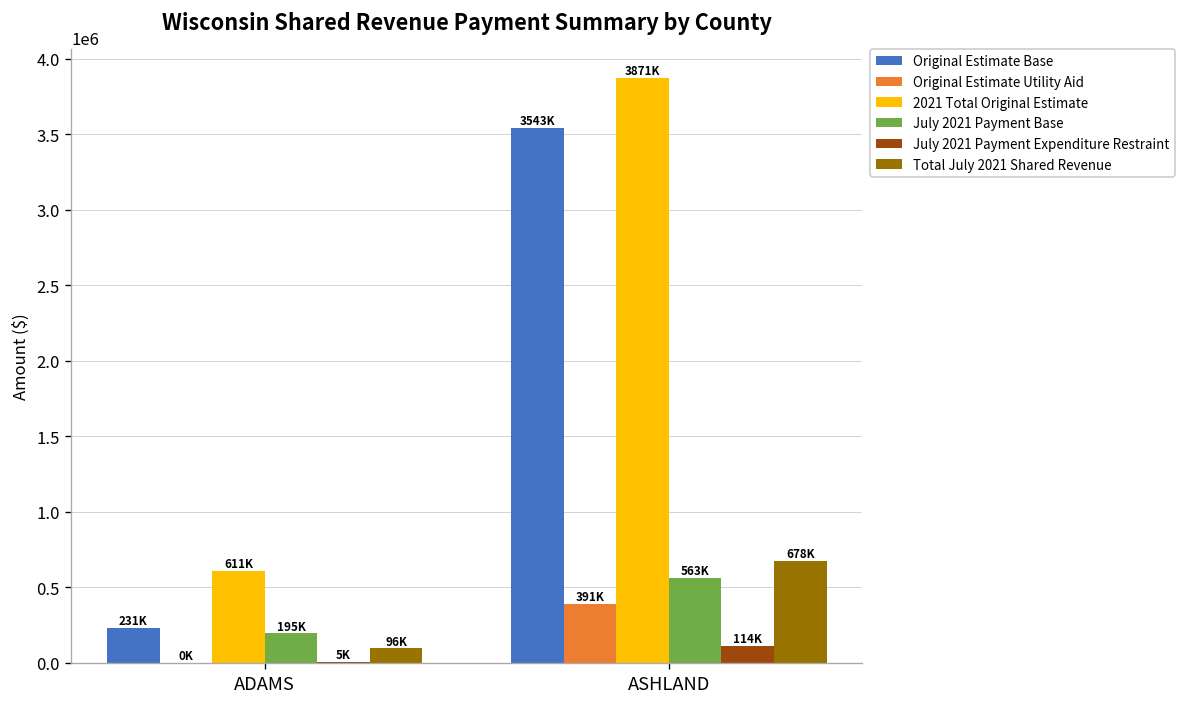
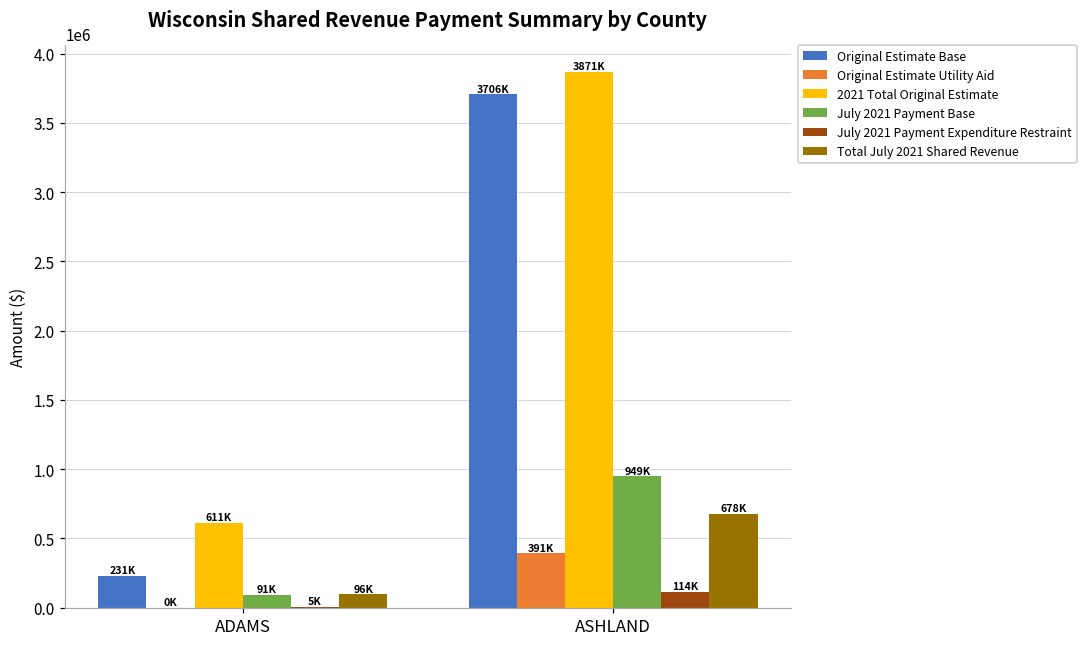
July 2021 Payment Base, ADAMS: 195K -> 91K
Original Estimate Base, ASHLAND: 3543K -> 3706K
July 2021 Payment Base, ASHLAND: 563K -> 949K
